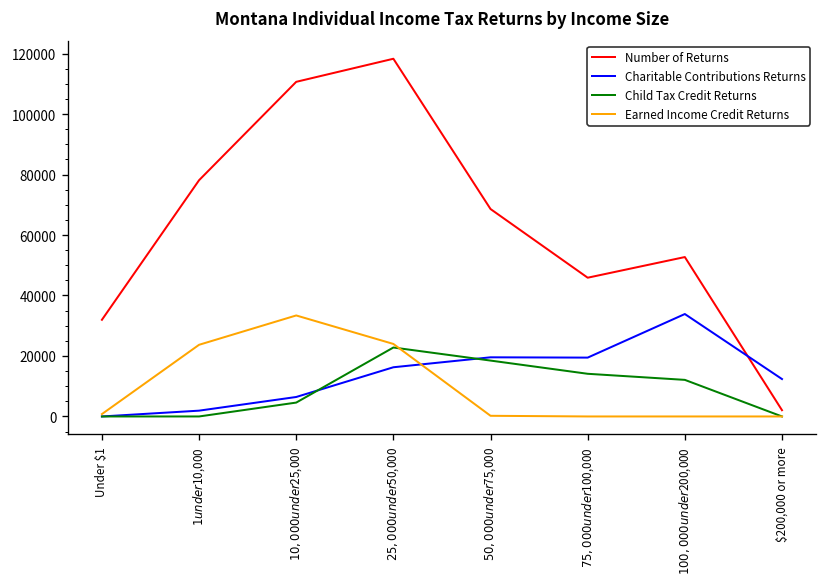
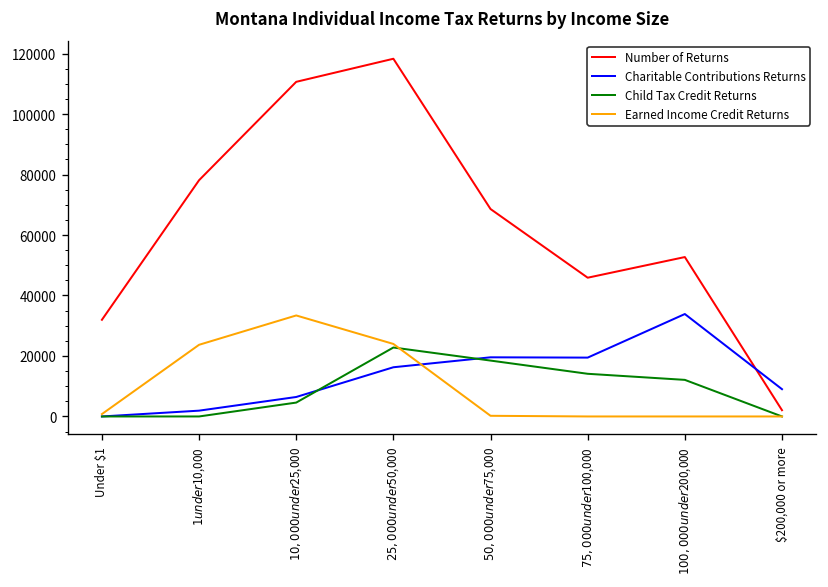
Charitable Contributions Returns, $200,000 or more: 12000 -> 9000
